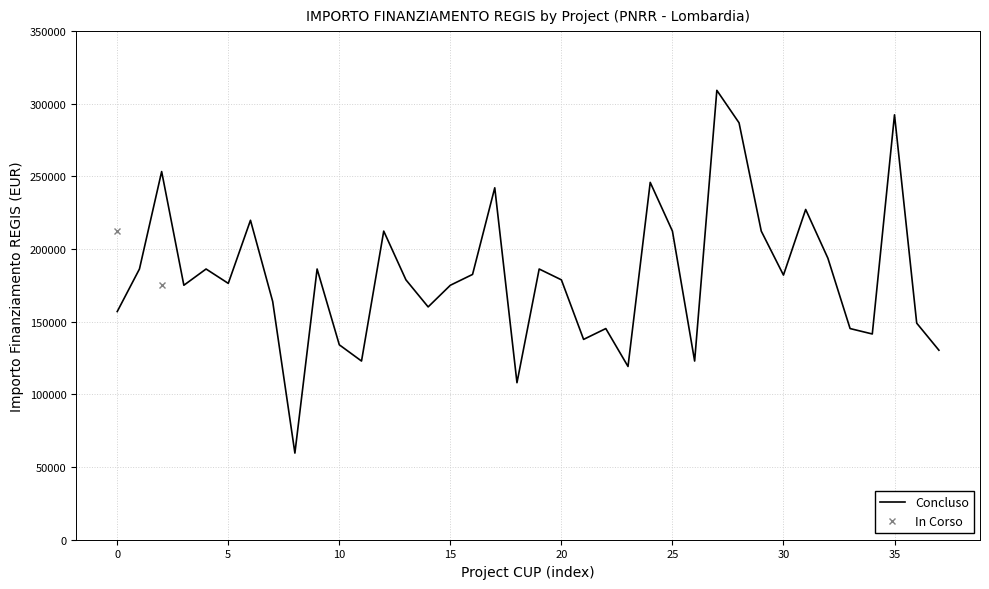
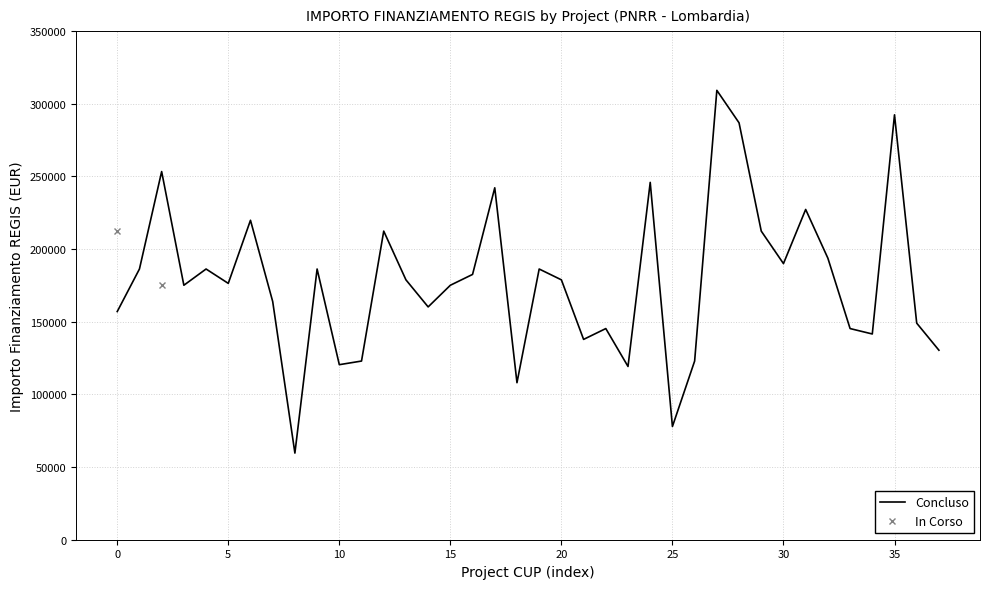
Concluso, 10: 134000 -> 120000
Concluso, 25: 212000 -> 78000
Concluso, 30: 182000 -> 190000
